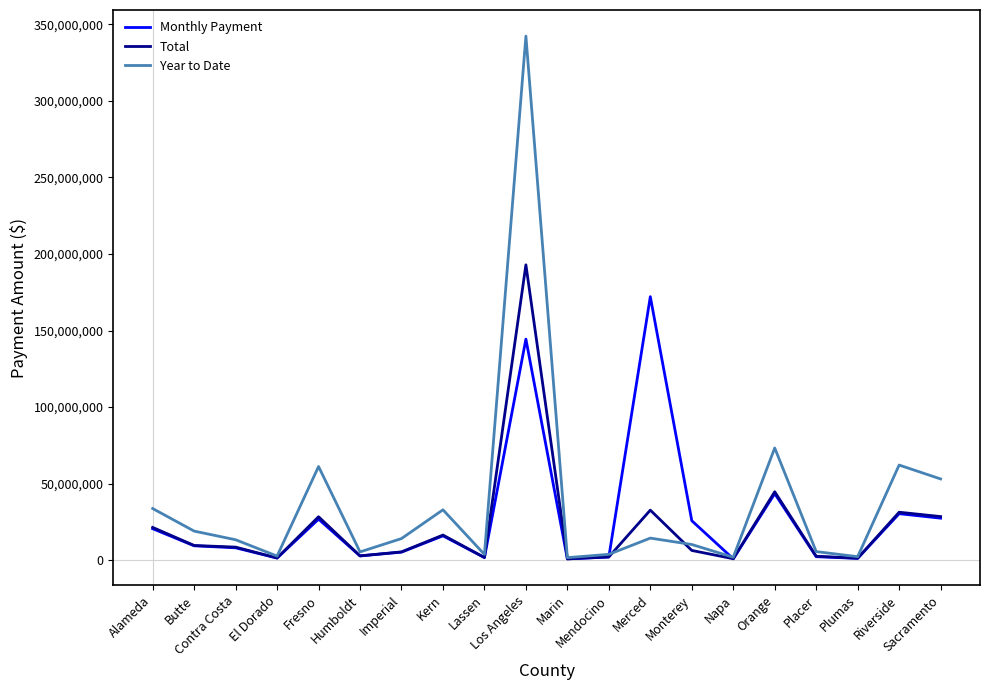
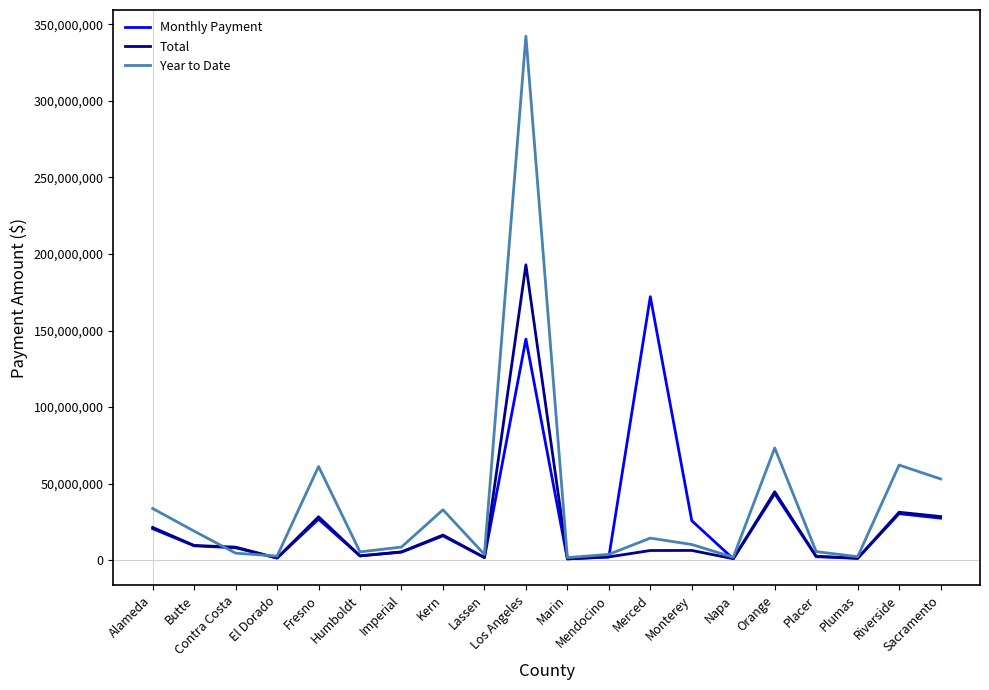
Year to Date, Contra Costa: 13,000,000 -> 5,000,000
Year to Date, Imperial: 14,000,000 -> 9,000,000
Total, Merced: 33,000,000 -> 6,000,000
